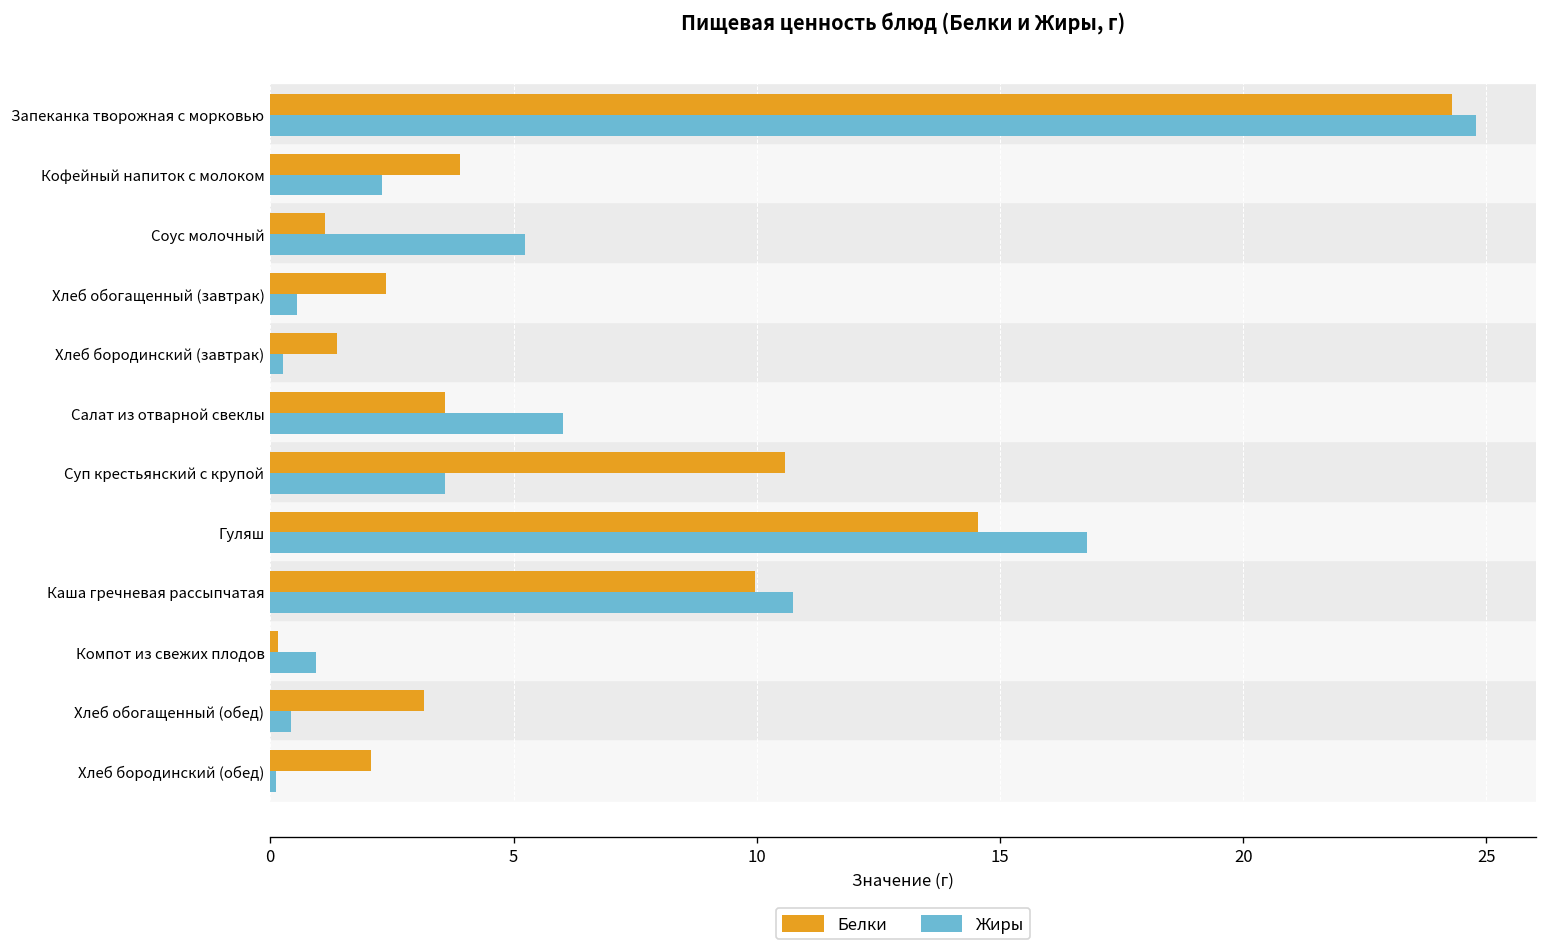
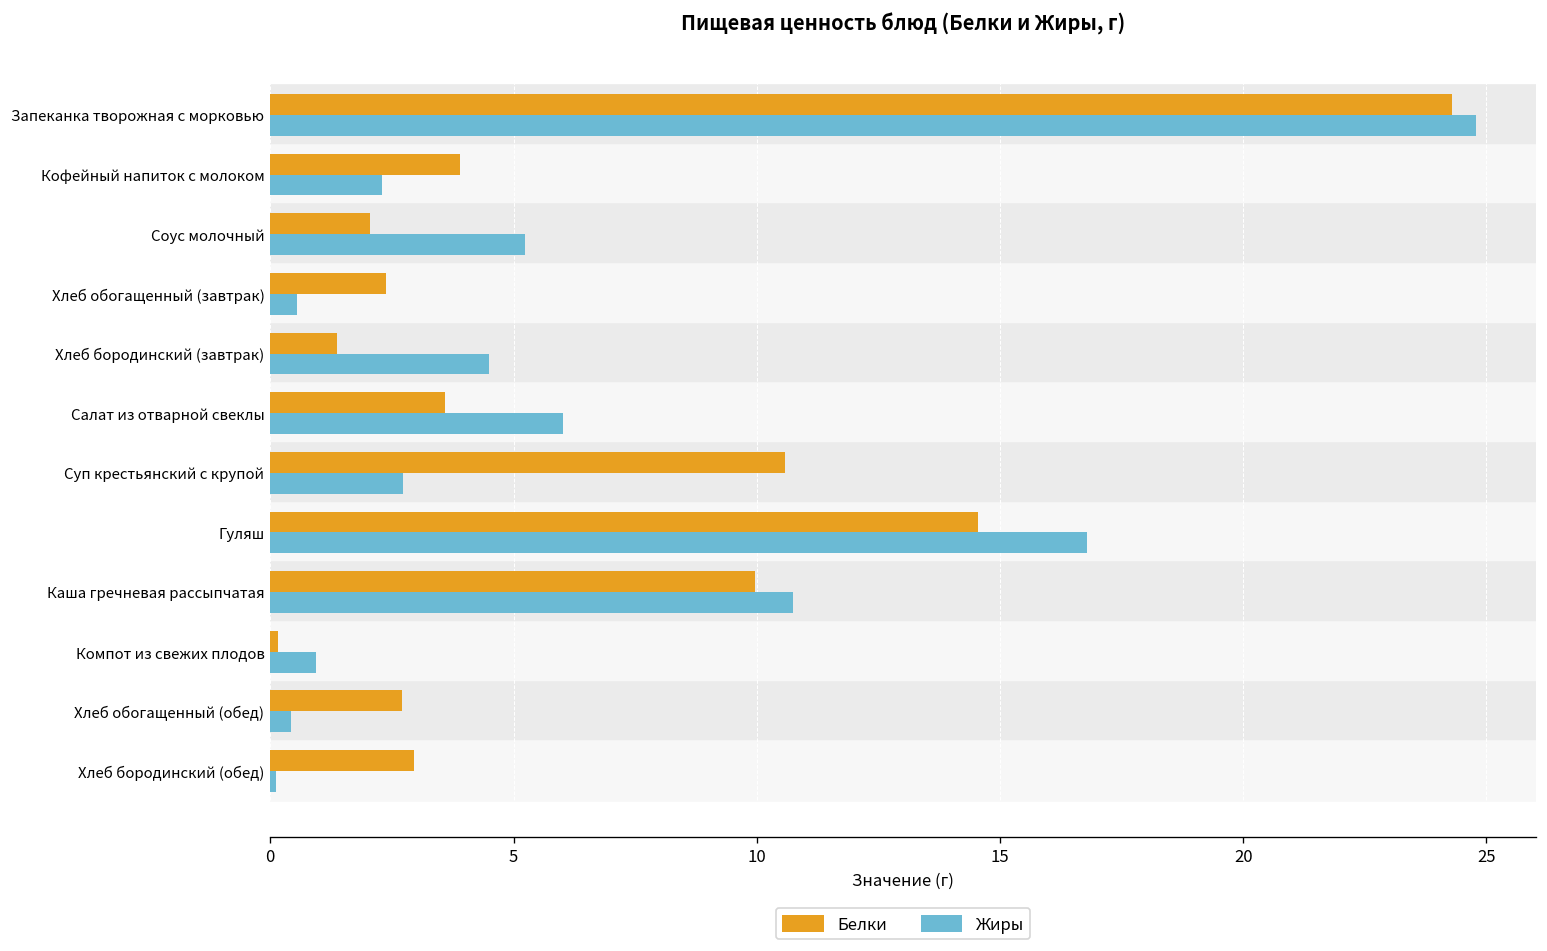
Белки, Соус молочный: 1.1 -> 2.1
Жиры, Хлеб бородинский (завтрак): 0.3 -> 4.5
Жиры, Суп крестьянский с крупой: 3.6 -> 2.7
Белки, Хлеб обогащенный (обед): 3.2 -> 2.7
Белки, Хлеб бородинский (обед): 2.1 -> 3.0
